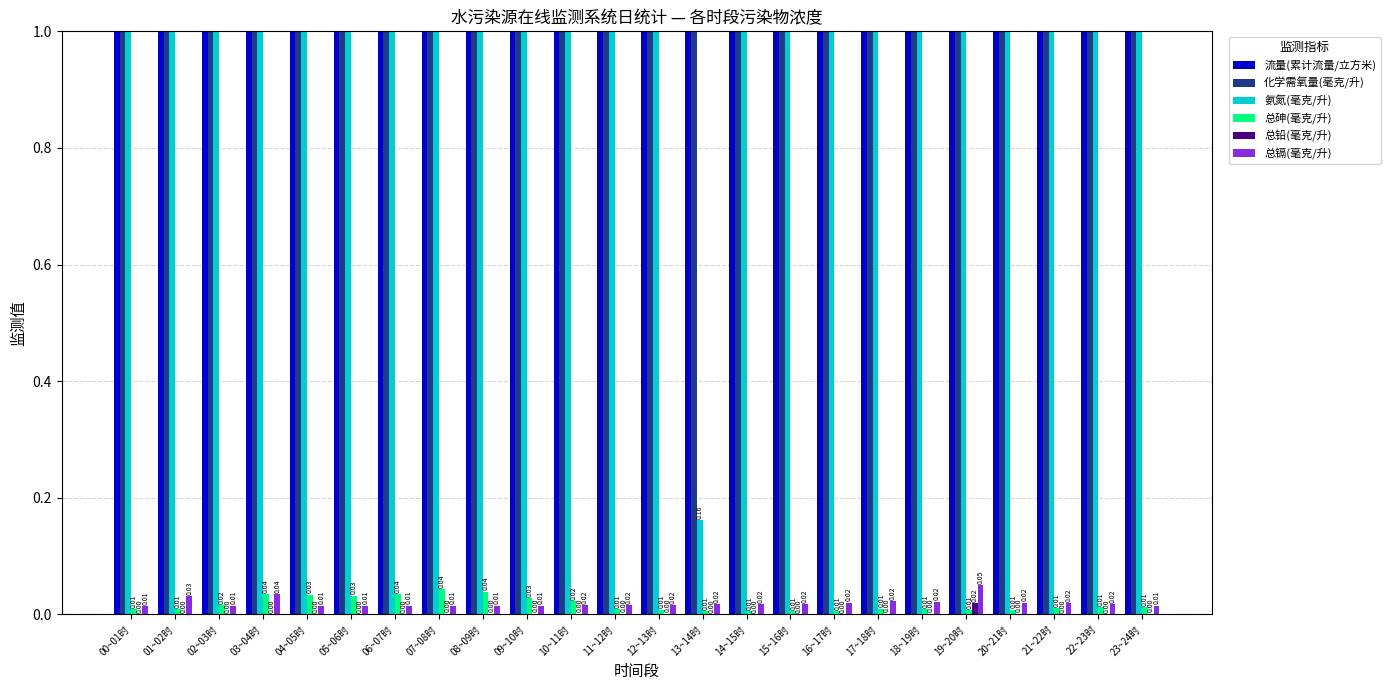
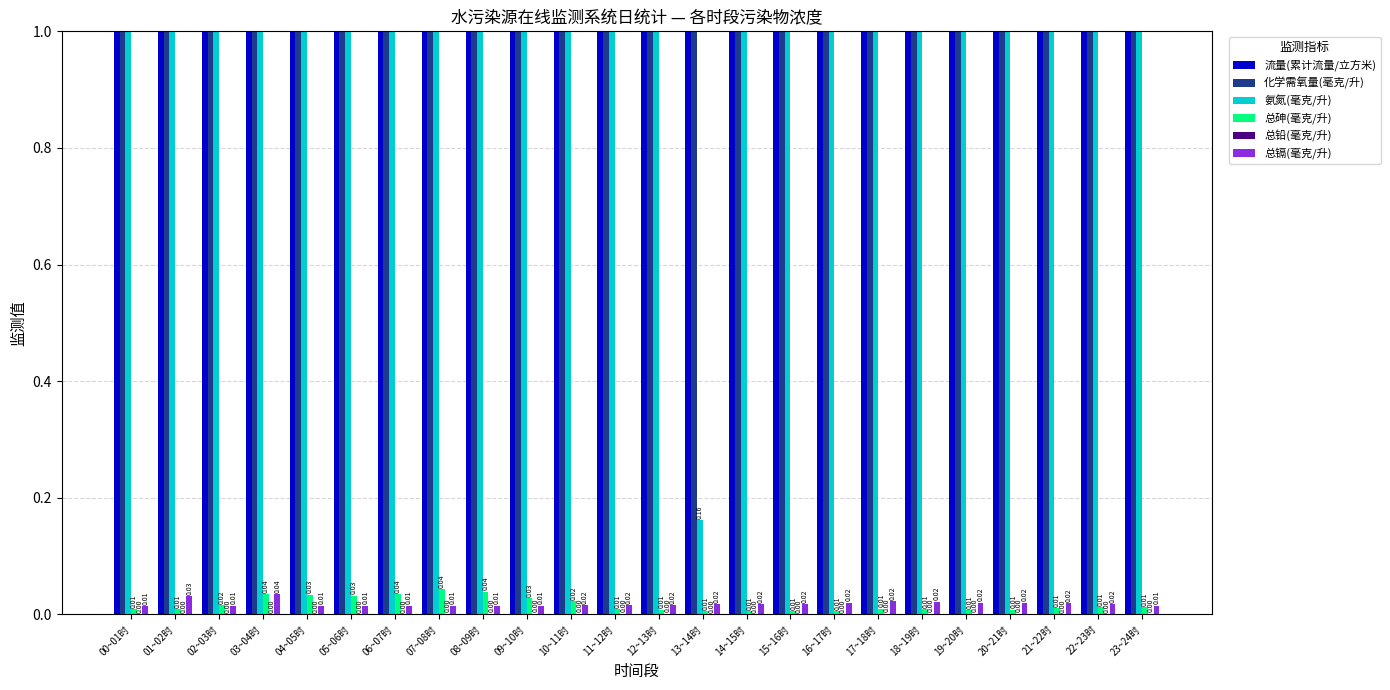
总铅(毫克/升), 19~20时: 0.02 -> 0.00
总镉(毫克/升), 19~20时: 0.05 -> 0.02
